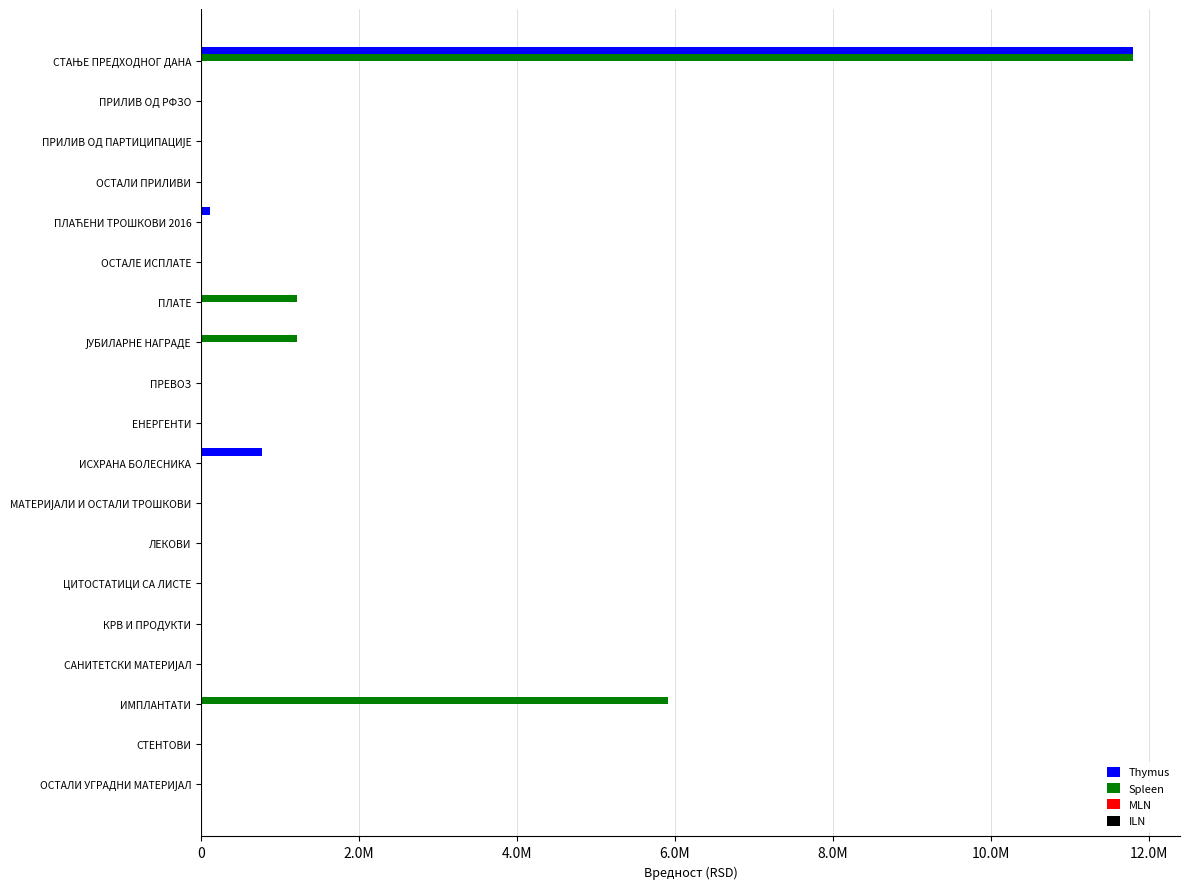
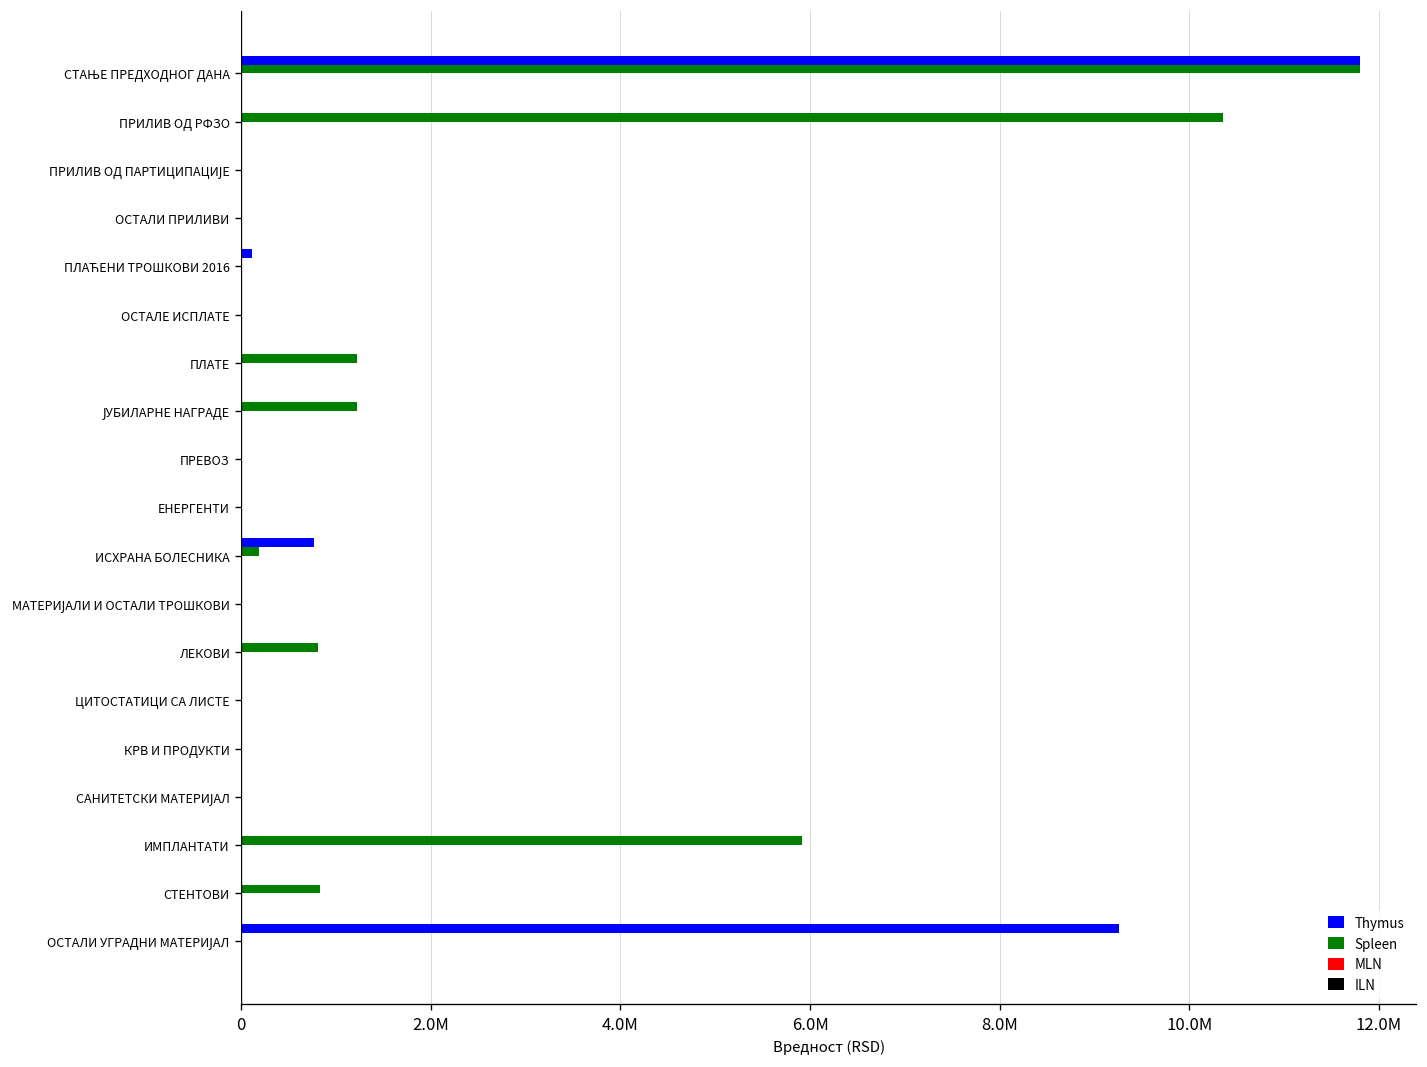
Spleen, ПРИЛИВ ОД РФЗО: 0 -> 10400000
Spleen, ИСХРАНА БОЛЕСНИКА: 0 -> 200000
Spleen, ЛЕКОВИ: 0 -> 800000
Spleen, СТЕНТОВИ: 0 -> 800000
Thymus, ОСТАЛИ УГРАДНИ МАТЕРИЈАЛ: 0 -> 9300000
